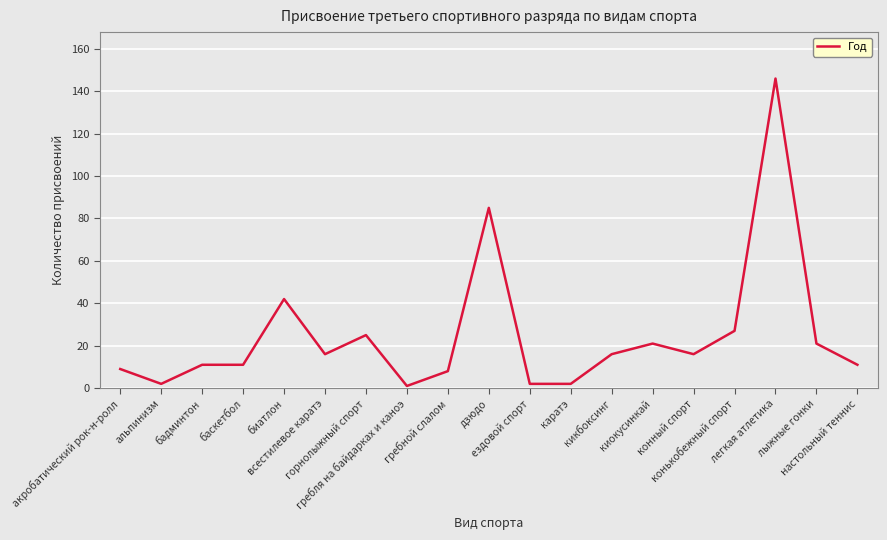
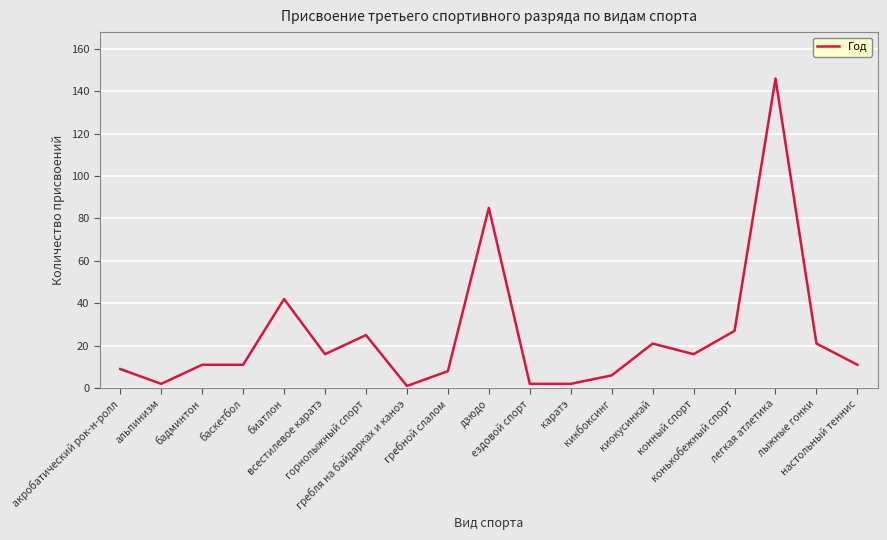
кикбоксинг: 16 -> 6
